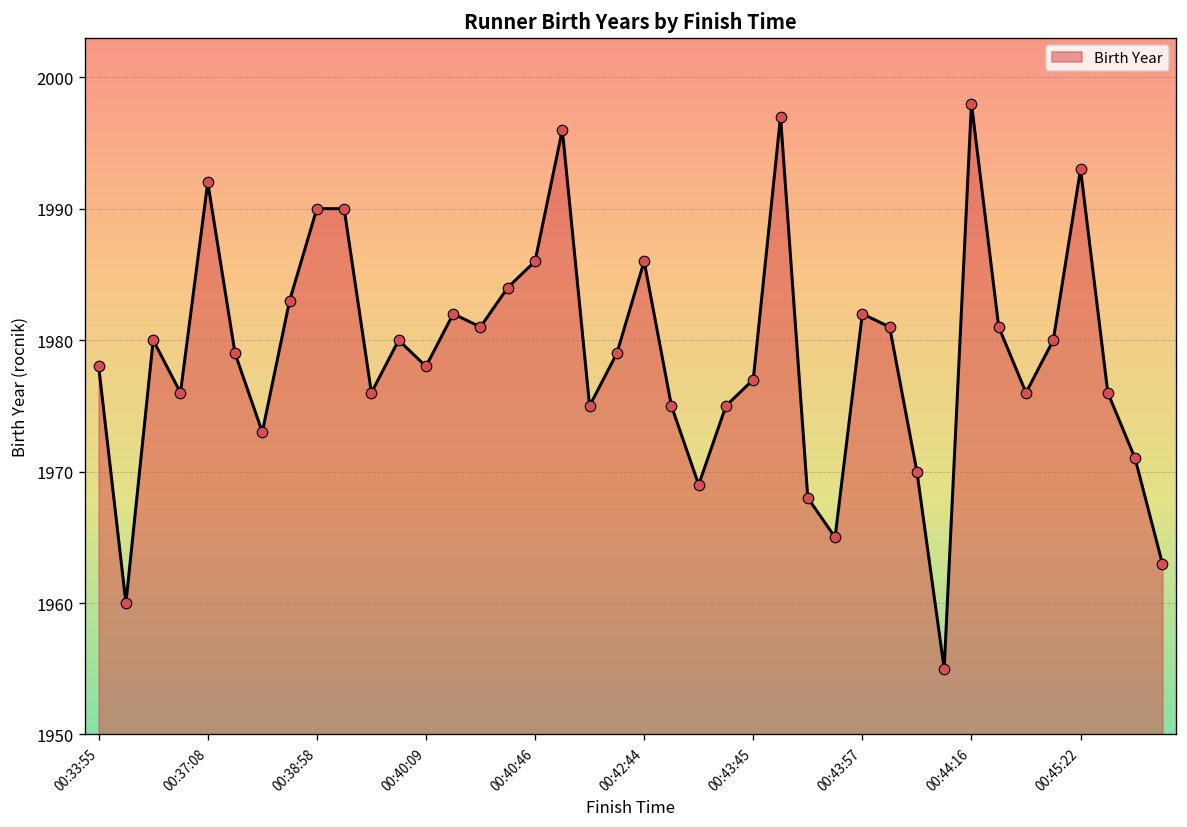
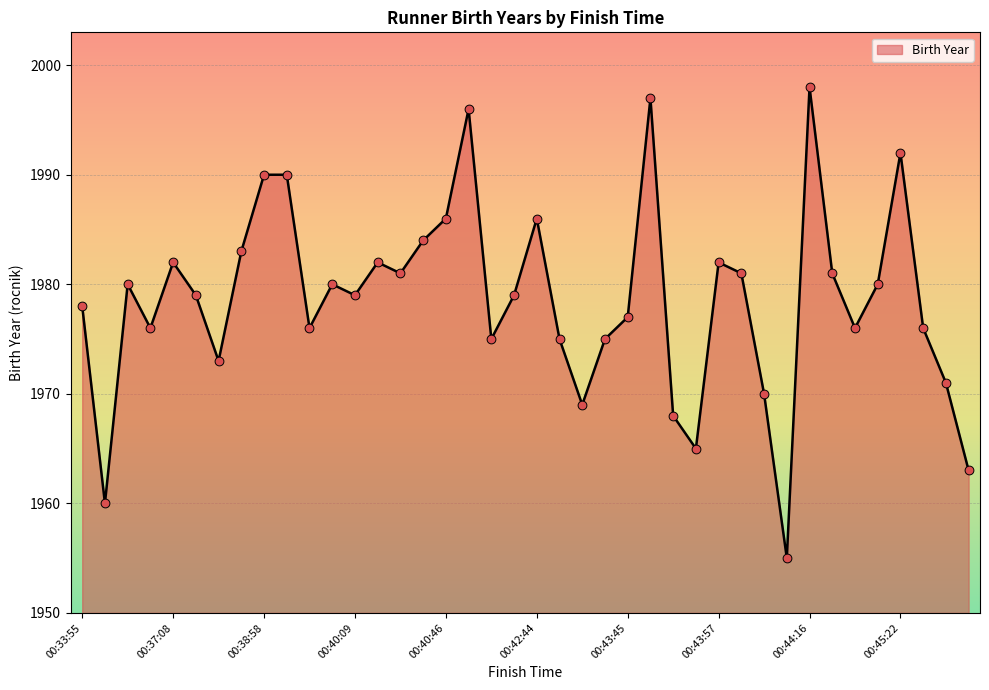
00:37:08: 1992 -> 1982
00:40:09: 1978 -> 1979
00:45:22: 1993 -> 1992
